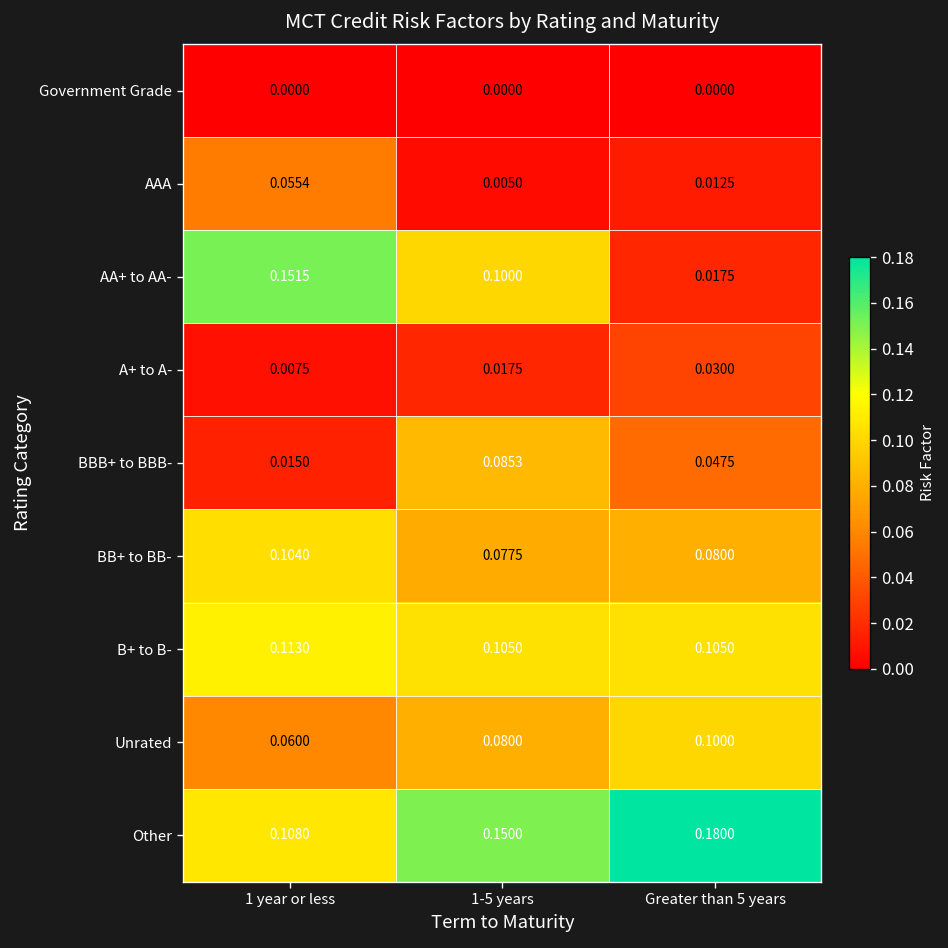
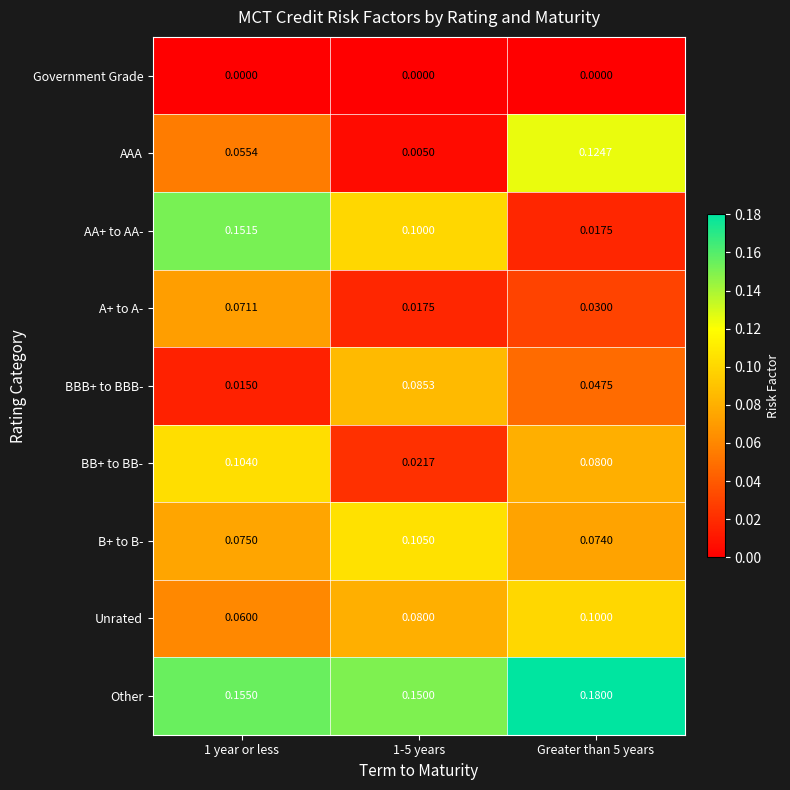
AAA, Greater than 5 years: 0.0125 -> 0.1247
A+ to A-, 1 year or less: 0.0075 -> 0.0711
BB+ to BB-, 1-5 years: 0.0775 -> 0.0217
B+ to B-, 1 year or less: 0.1130 -> 0.0750
B+ to B-, Greater than 5 years: 0.1050 -> 0.0740
Other, 1 year or less: 0.1080 -> 0.1550
